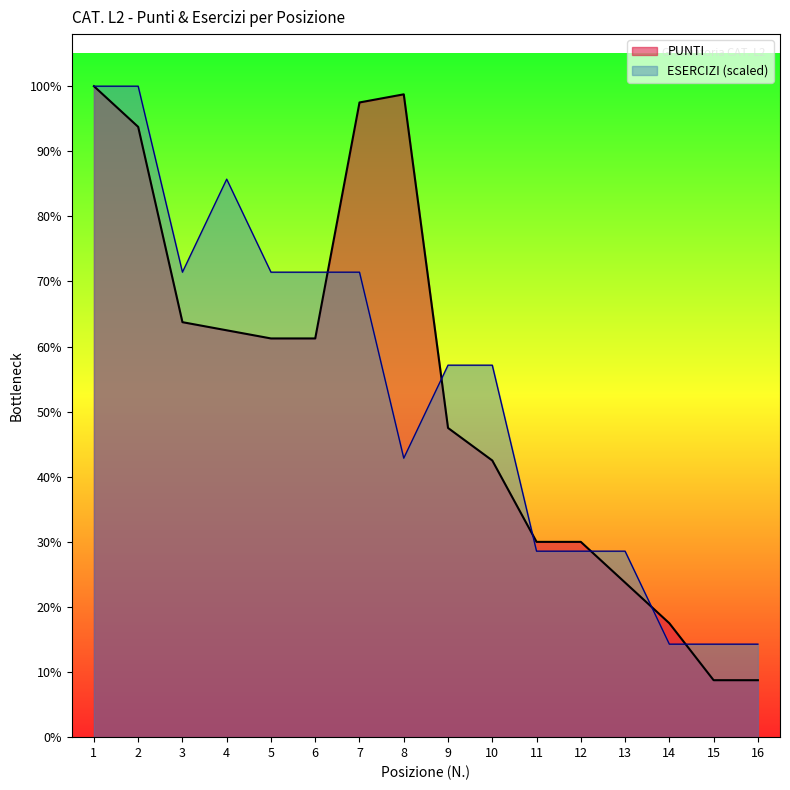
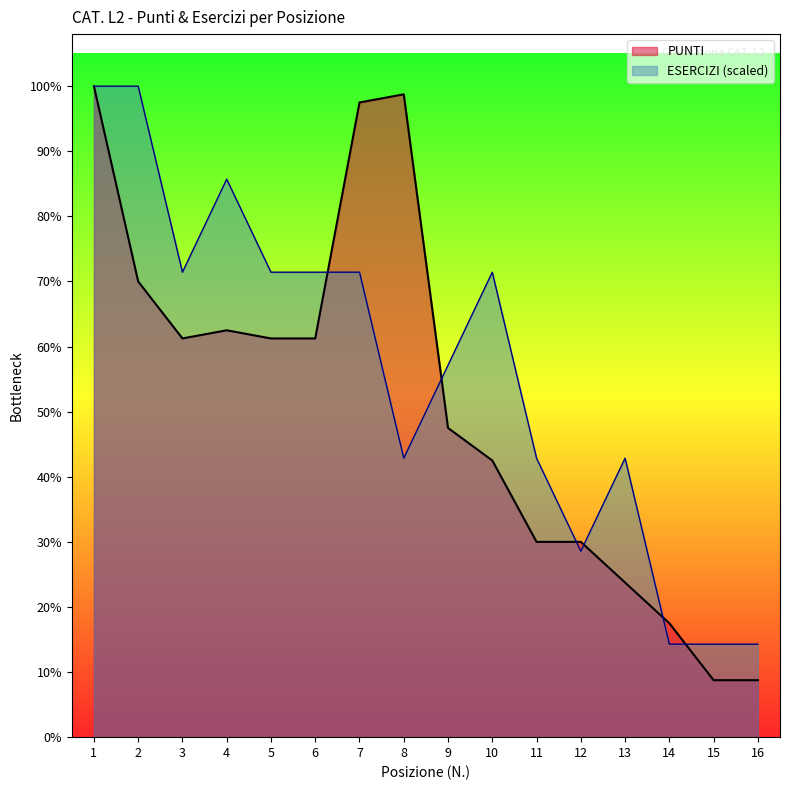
PUNTI, 2: 94% -> 70%
PUNTI, 3: 64% -> 61%
ESERCIZI (scaled), 10: 57% -> 71%
ESERCIZI (scaled), 11: 29% -> 43%
ESERCIZI (scaled), 13: 29% -> 43%
